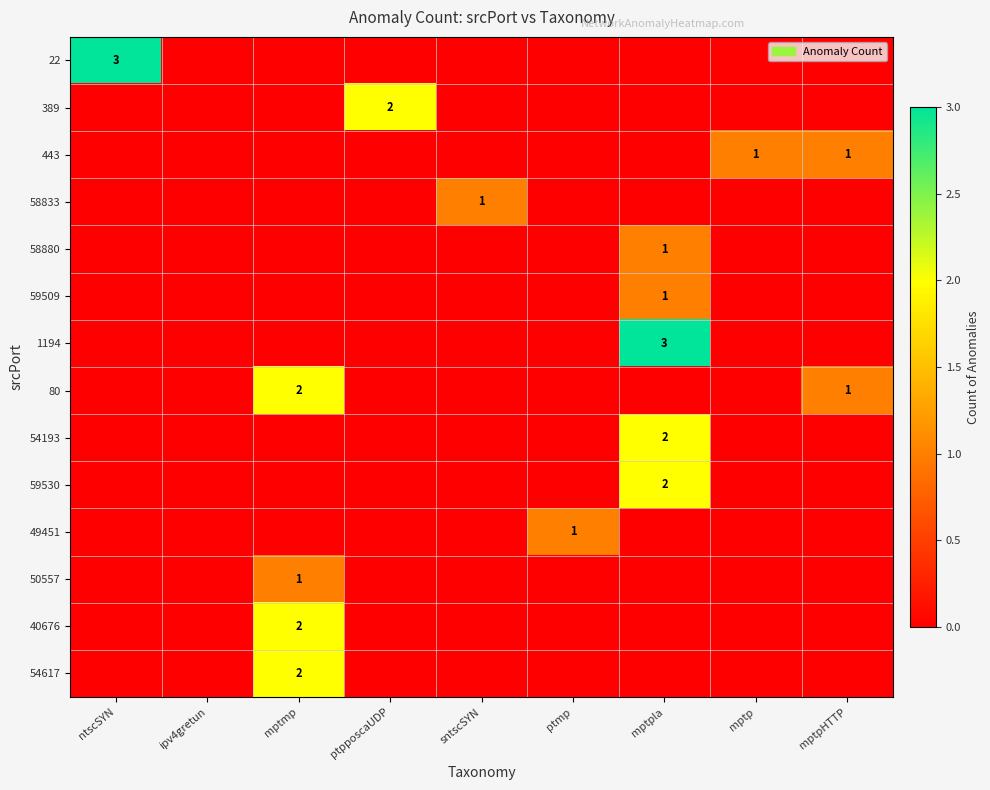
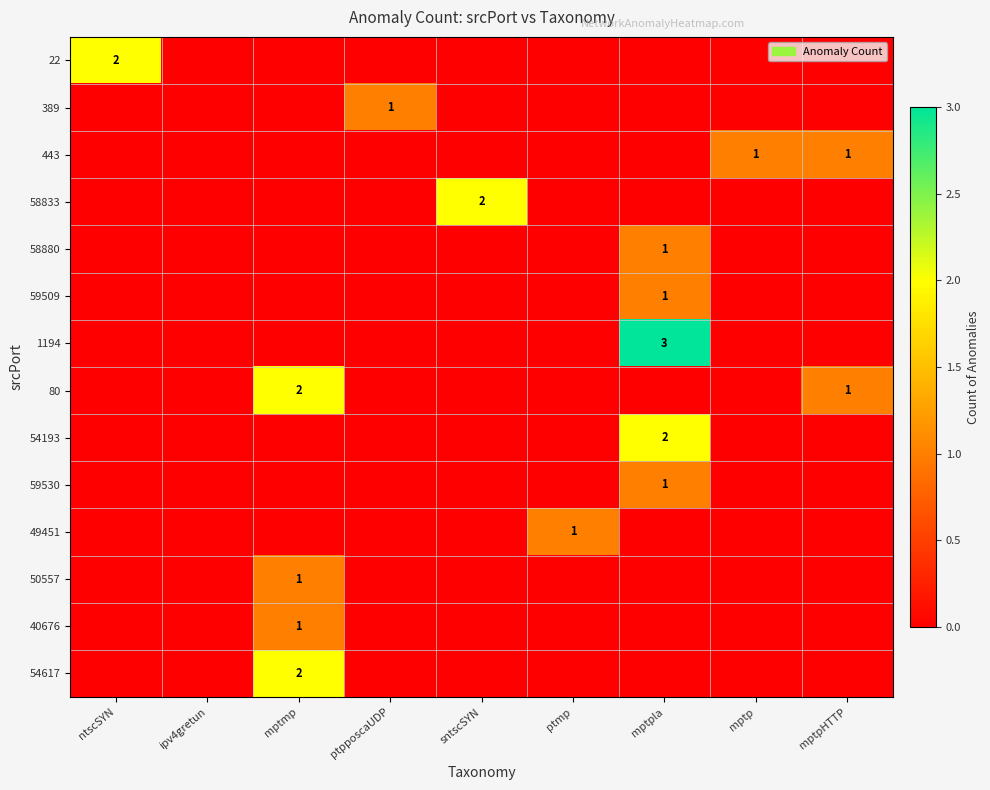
22, ntscSYN: 3 -> 2
389, ptpposcaUDP: 2 -> 1
58833, sntscSYN: 1 -> 2
59530, mptpla: 2 -> 1
40676, mptmp: 2 -> 1
